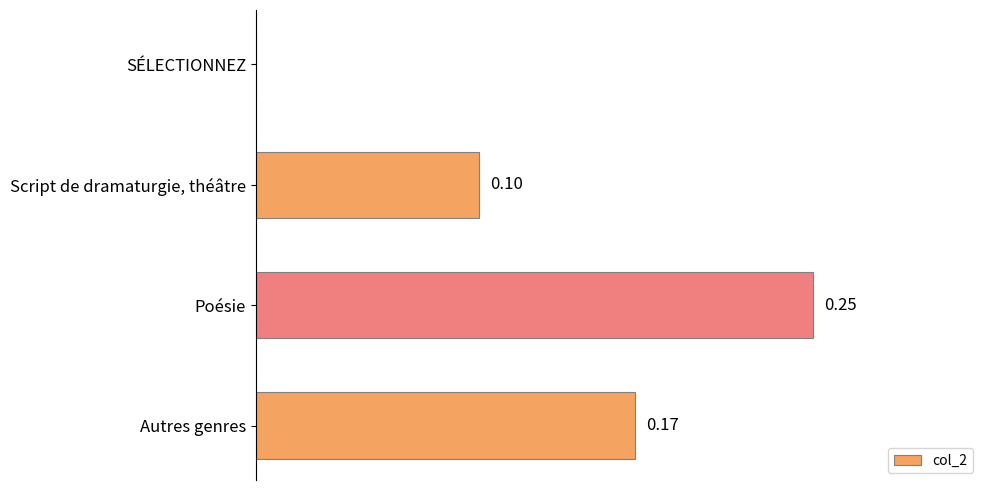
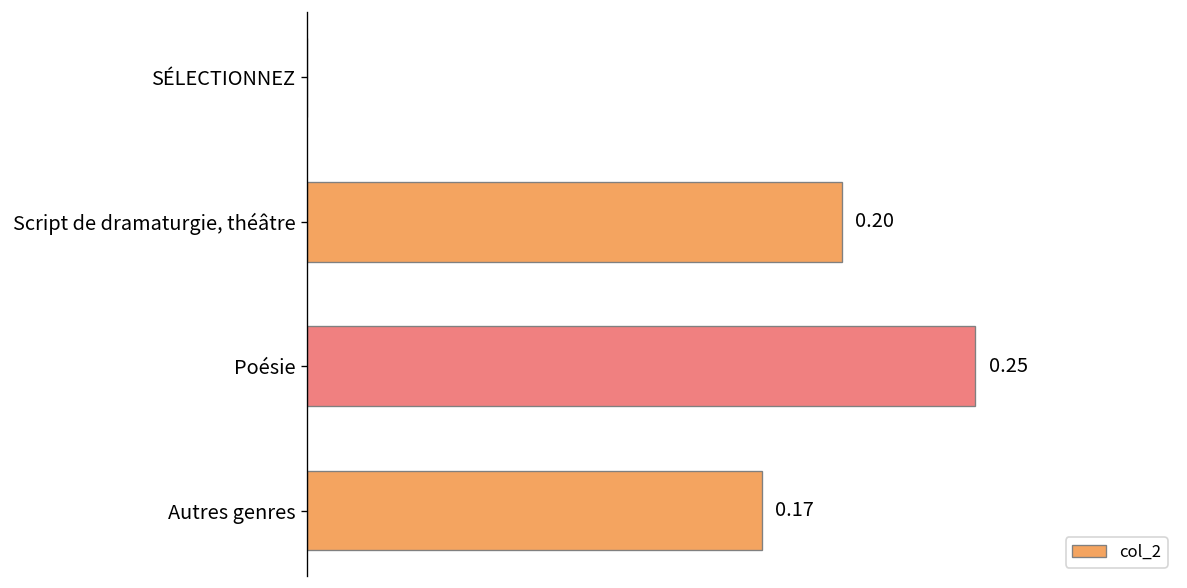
Script de dramaturgie, théâtre: 0.10 -> 0.20
